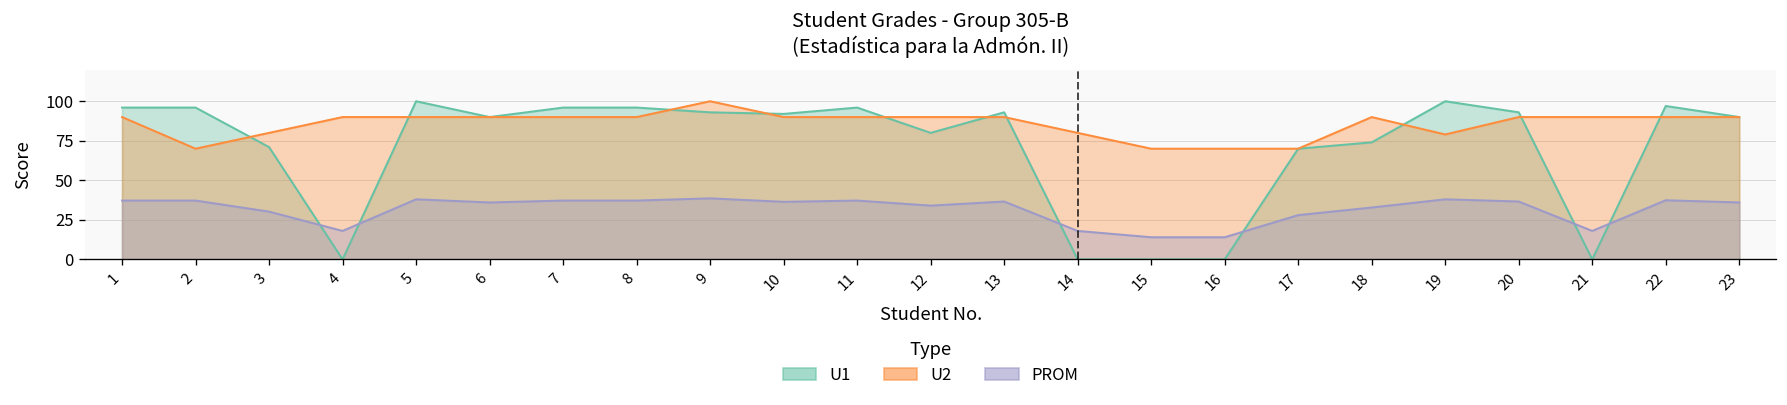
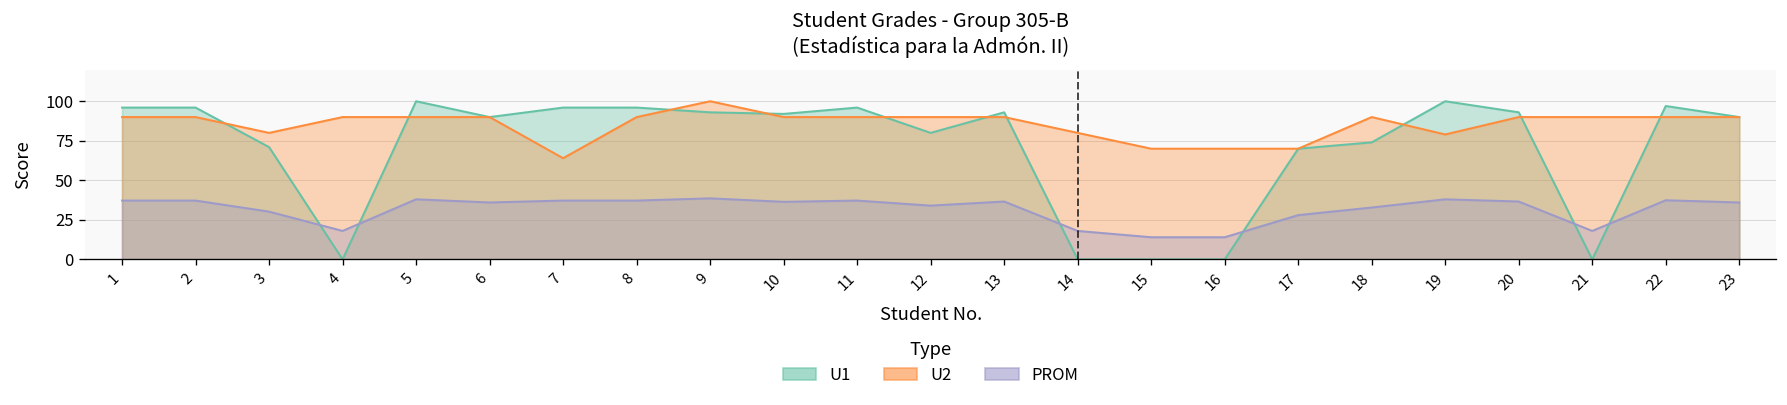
U2, 2: 70 -> 90
U2, 7: 90 -> 64
